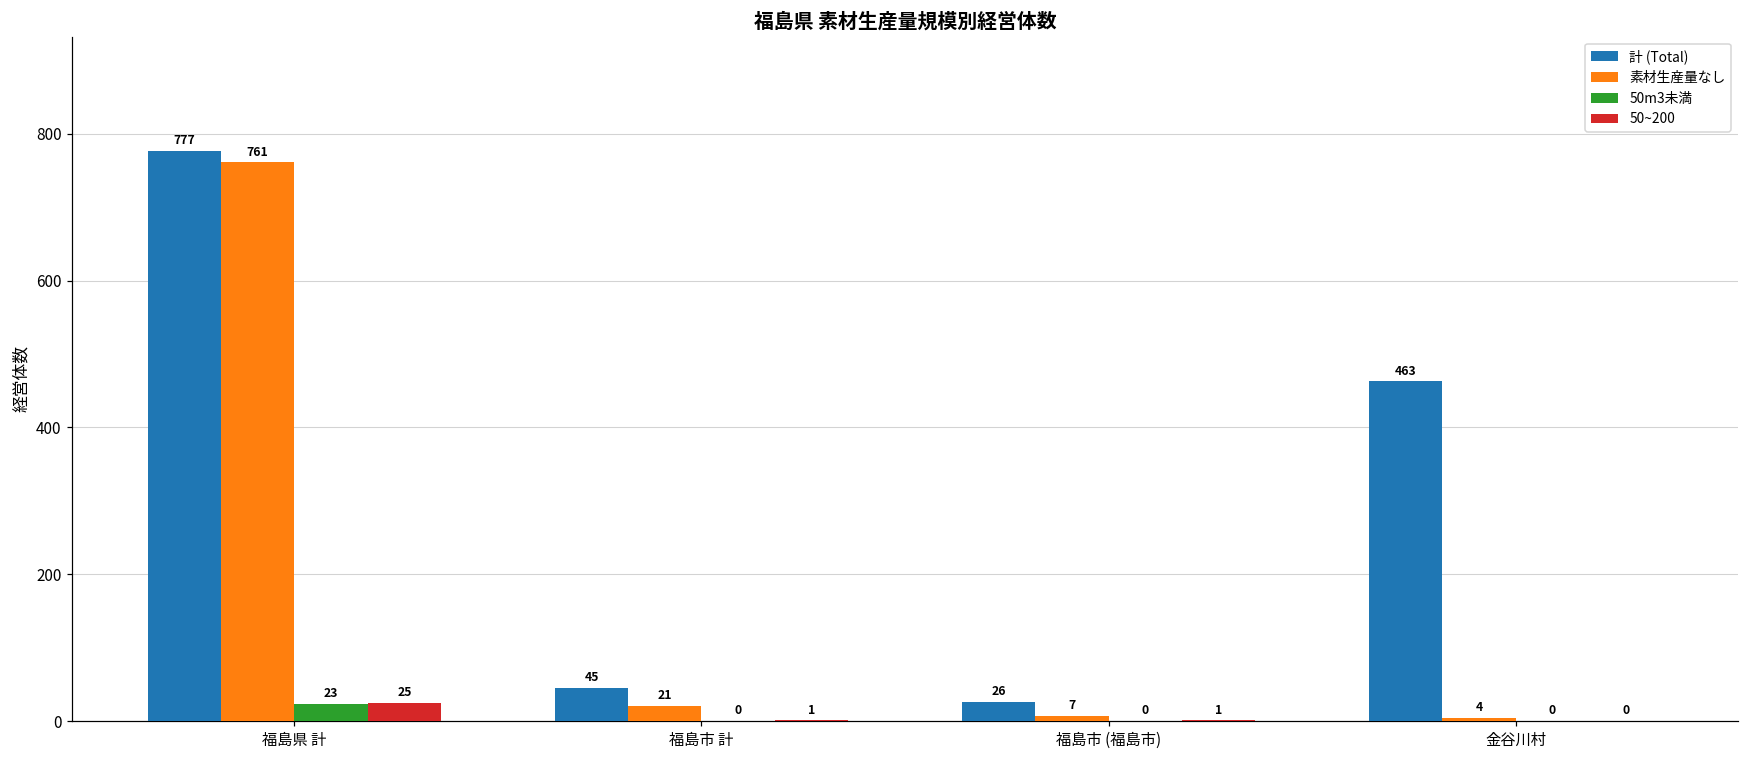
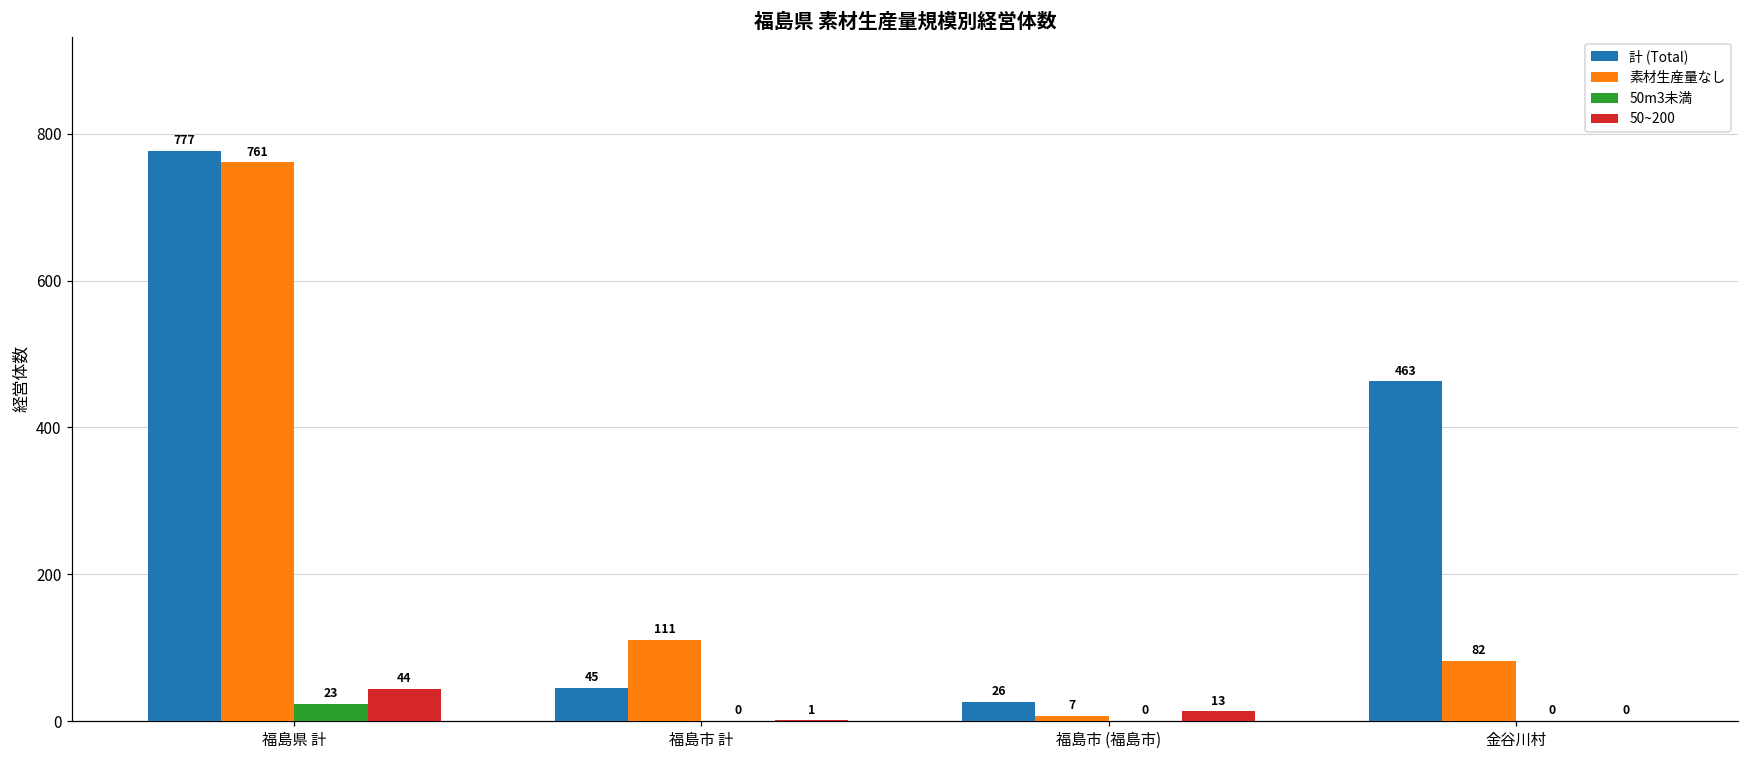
50~200, 福島県 計: 25 -> 44
素材生産量なし, 福島市 計: 21 -> 111
50~200, 福島市 (福島市): 1 -> 13
素材生産量なし, 金谷川村: 4 -> 82
